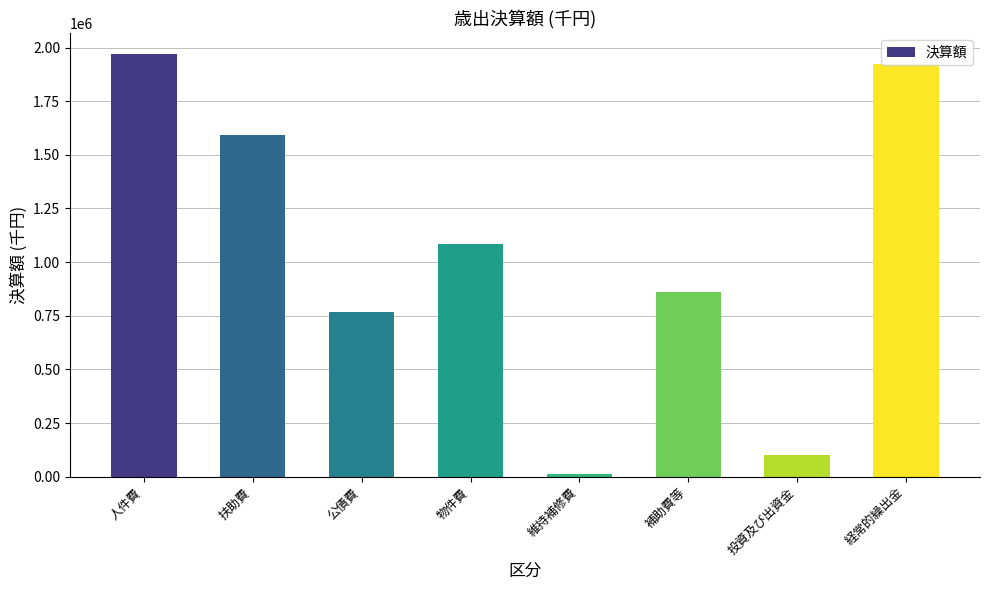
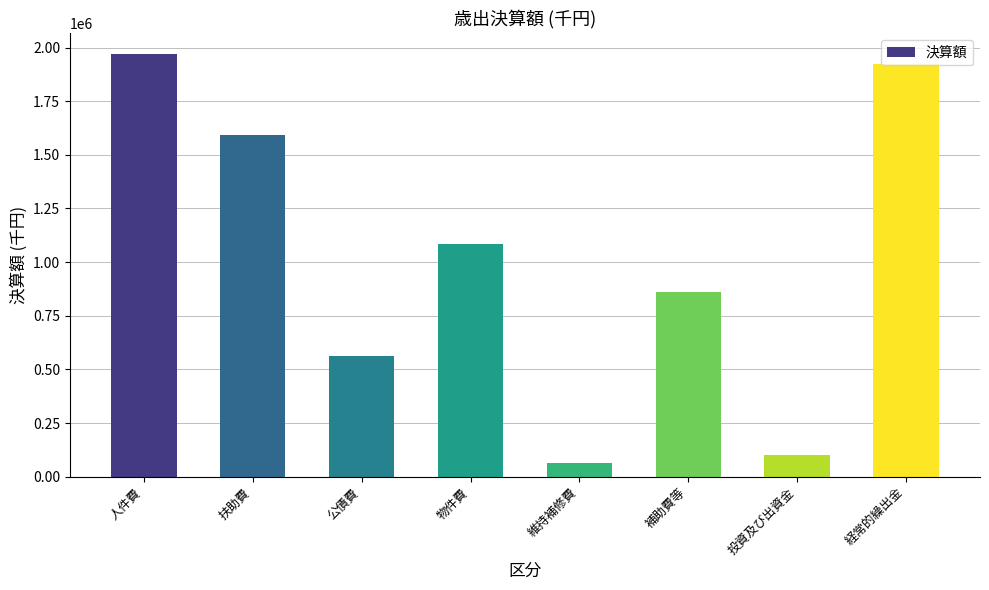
公債費: 770000 -> 560000
維持補修費: 10000 -> 60000
